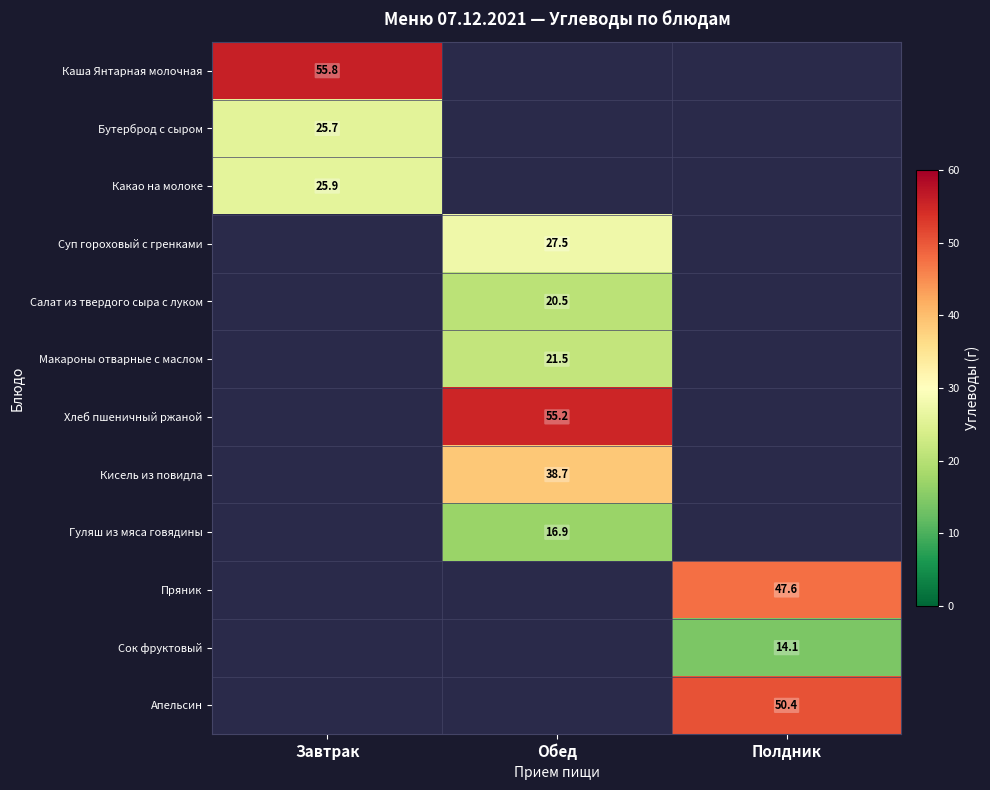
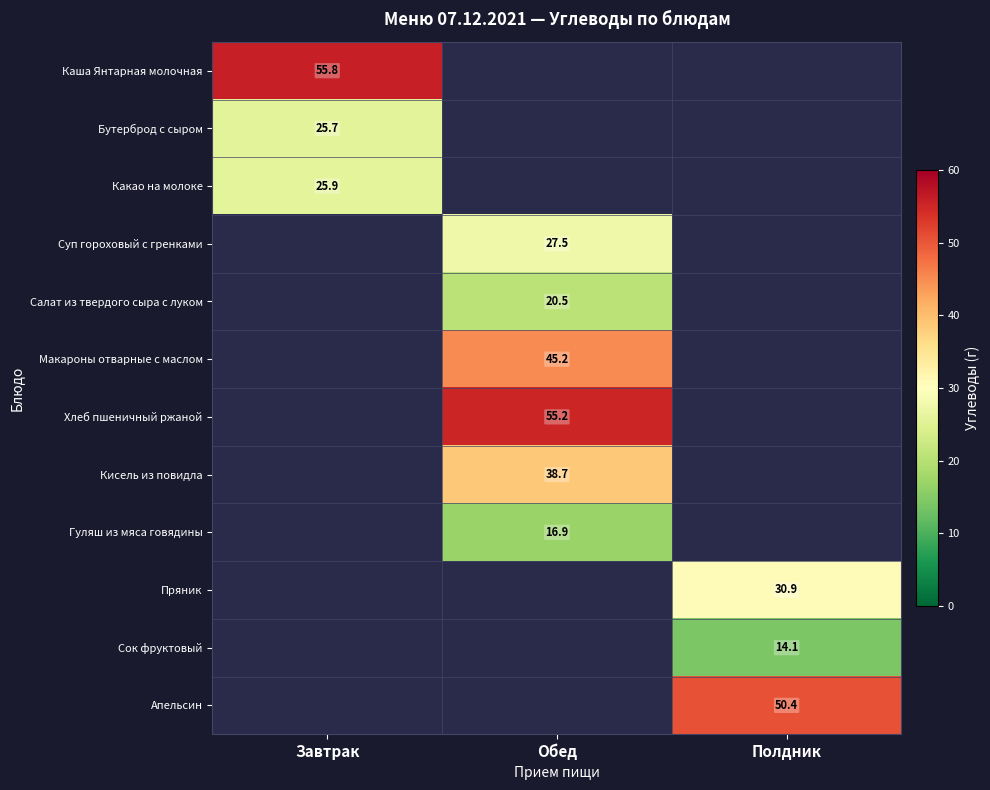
Макароны отварные с маслом, Обед: 21.5 -> 45.2
Пряник, Полдник: 47.6 -> 30.9
